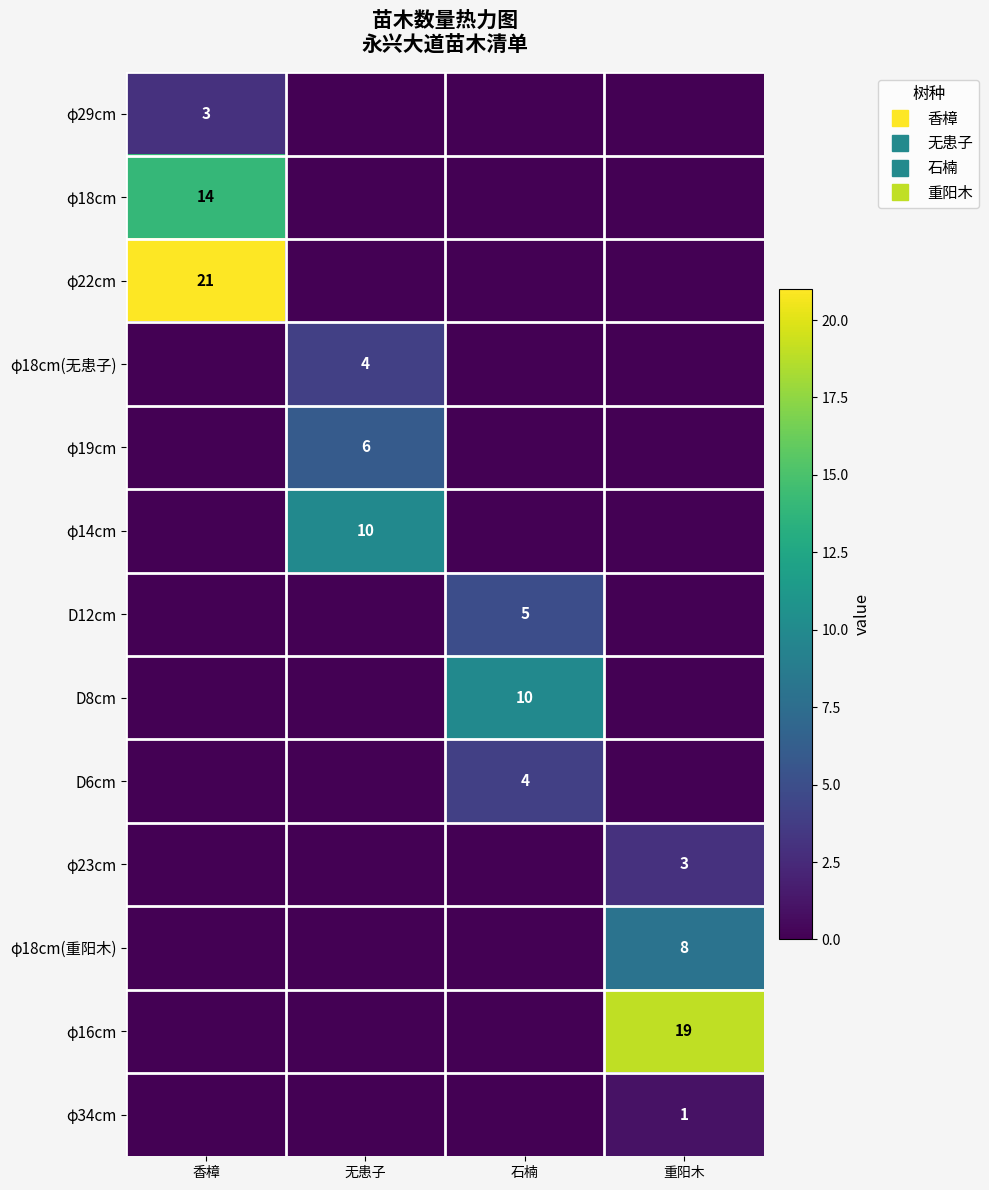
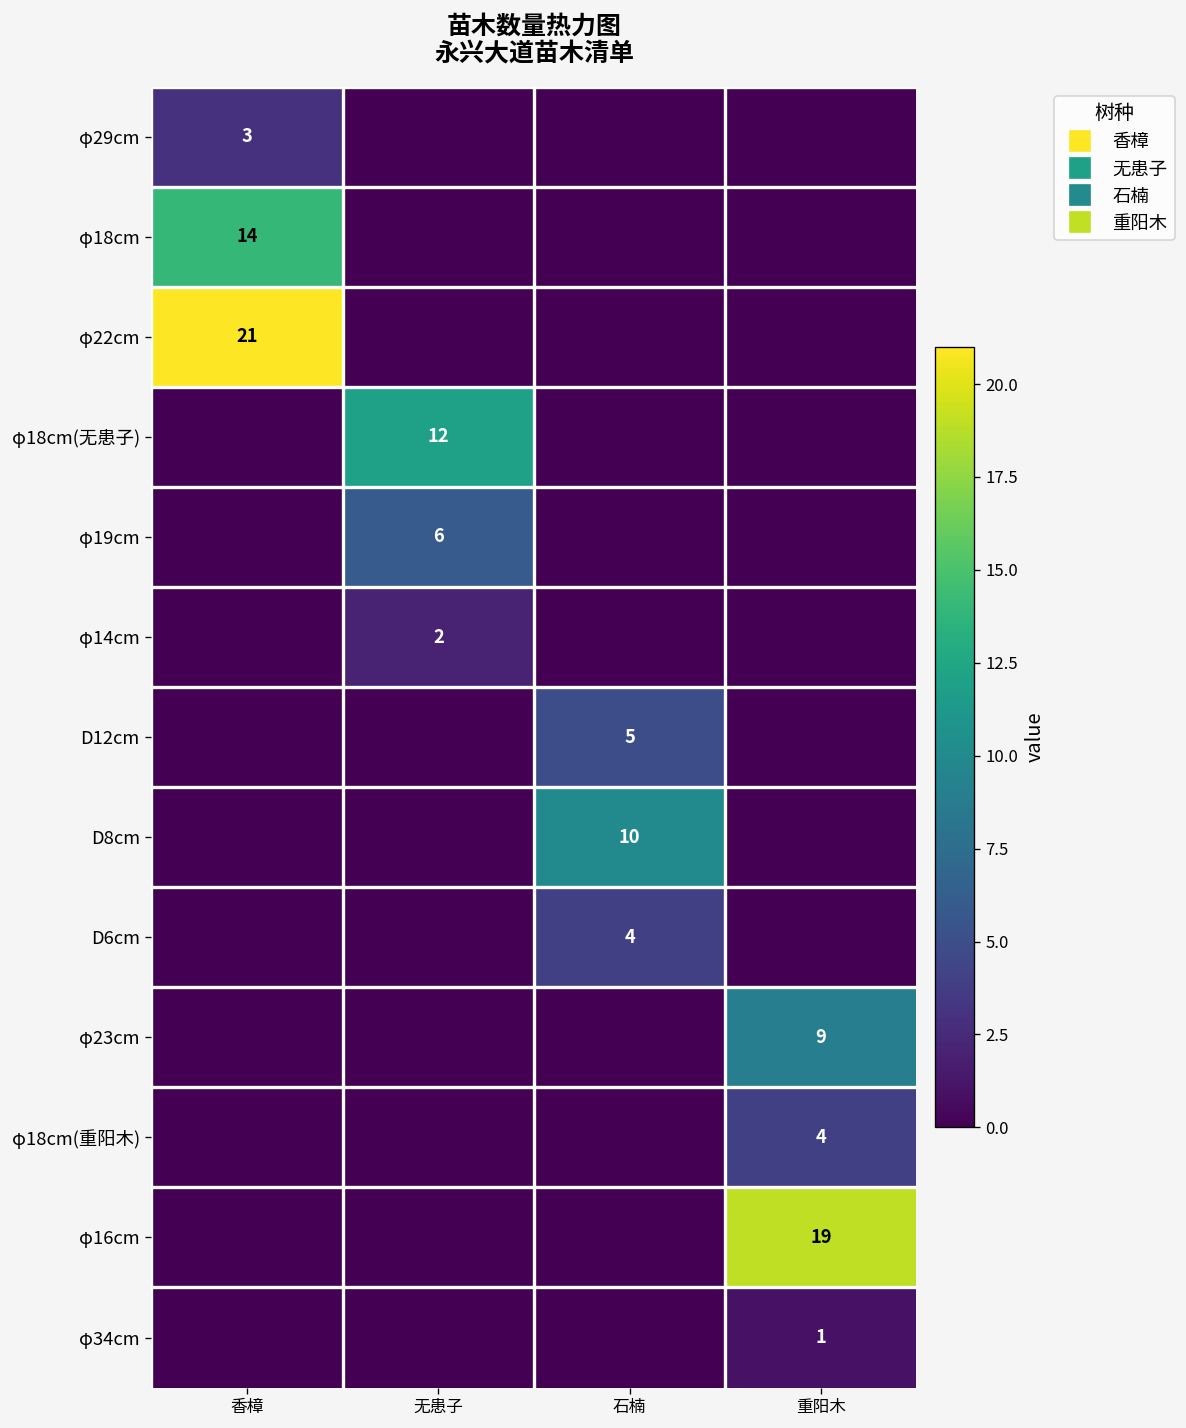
φ18cm(无患子), 无患子: 4 -> 12
φ14cm, 无患子: 10 -> 2
φ23cm, 重阳木: 3 -> 9
φ18cm(重阳木), 重阳木: 8 -> 4
